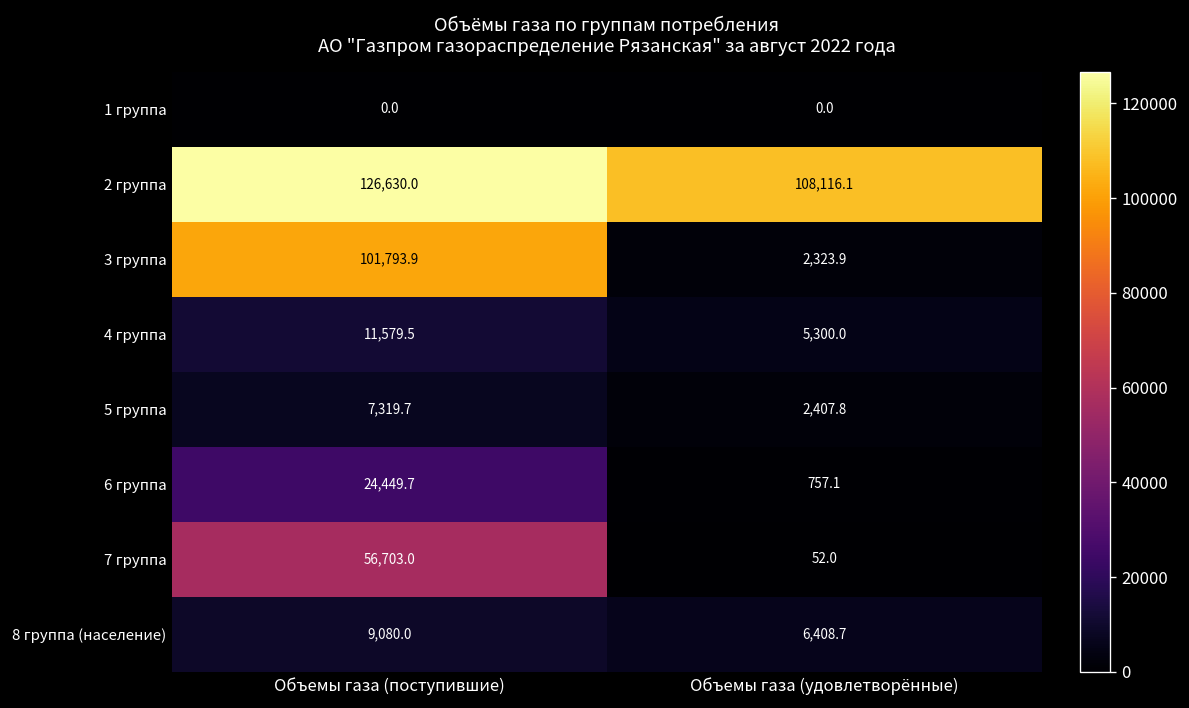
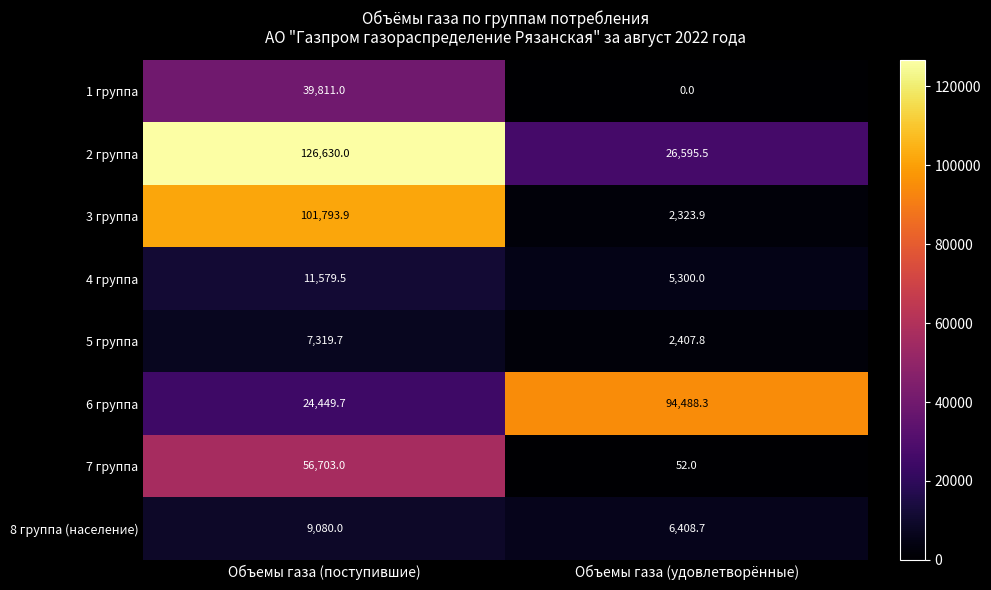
1 группа, Объемы газа (поступившие): 0.0 -> 39,811.0
2 группа, Объемы газа (удовлетворённые): 108,116.1 -> 26,595.5
6 группа, Объемы газа (удовлетворённые): 757.1 -> 94,488.3
